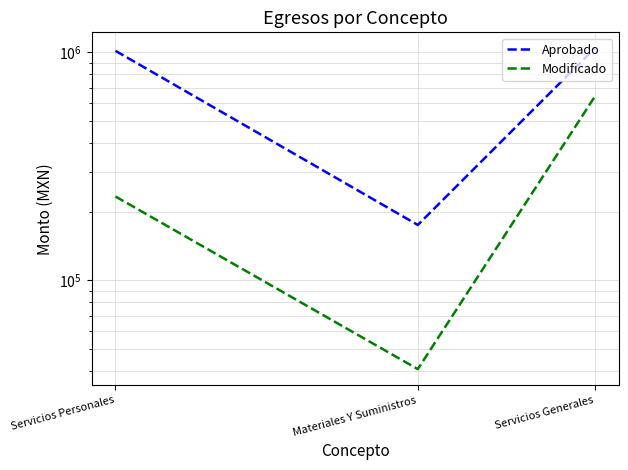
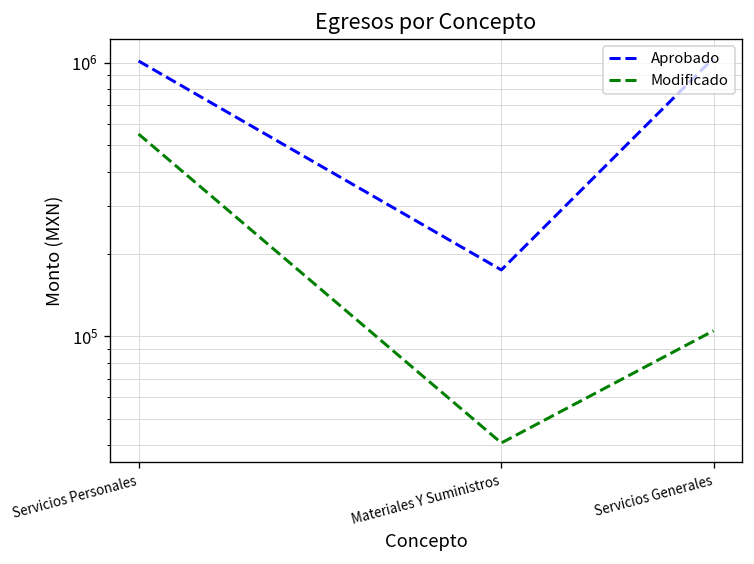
Modificado, Servicios Personales: 230000 -> 550000
Modificado, Servicios Generales: 640000 -> 100000
